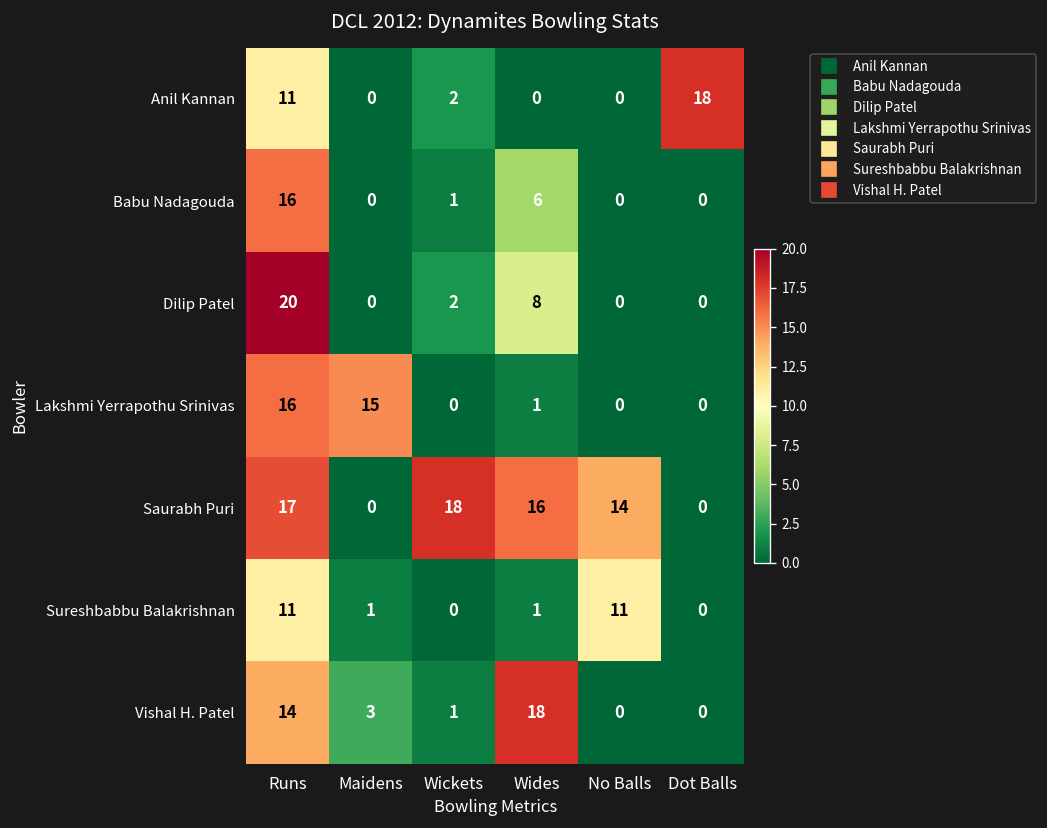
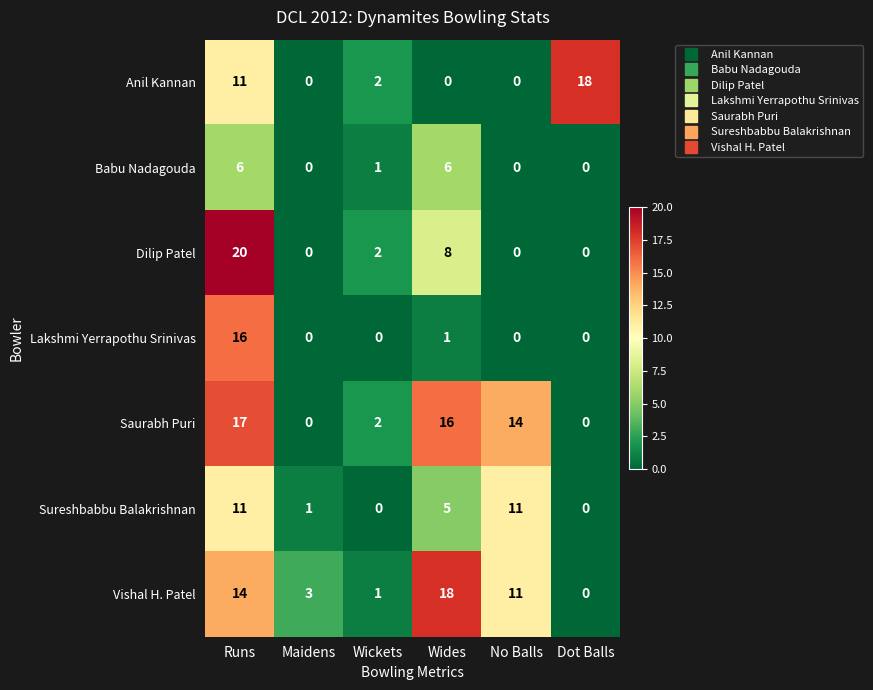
Babu Nadagouda, Runs: 16 -> 6
Lakshmi Yerrapothu Srinivas, Maidens: 15 -> 0
Saurabh Puri, Wickets: 18 -> 2
Sureshbabbu Balakrishnan, Wides: 1 -> 5
Vishal H. Patel, No Balls: 0 -> 11
